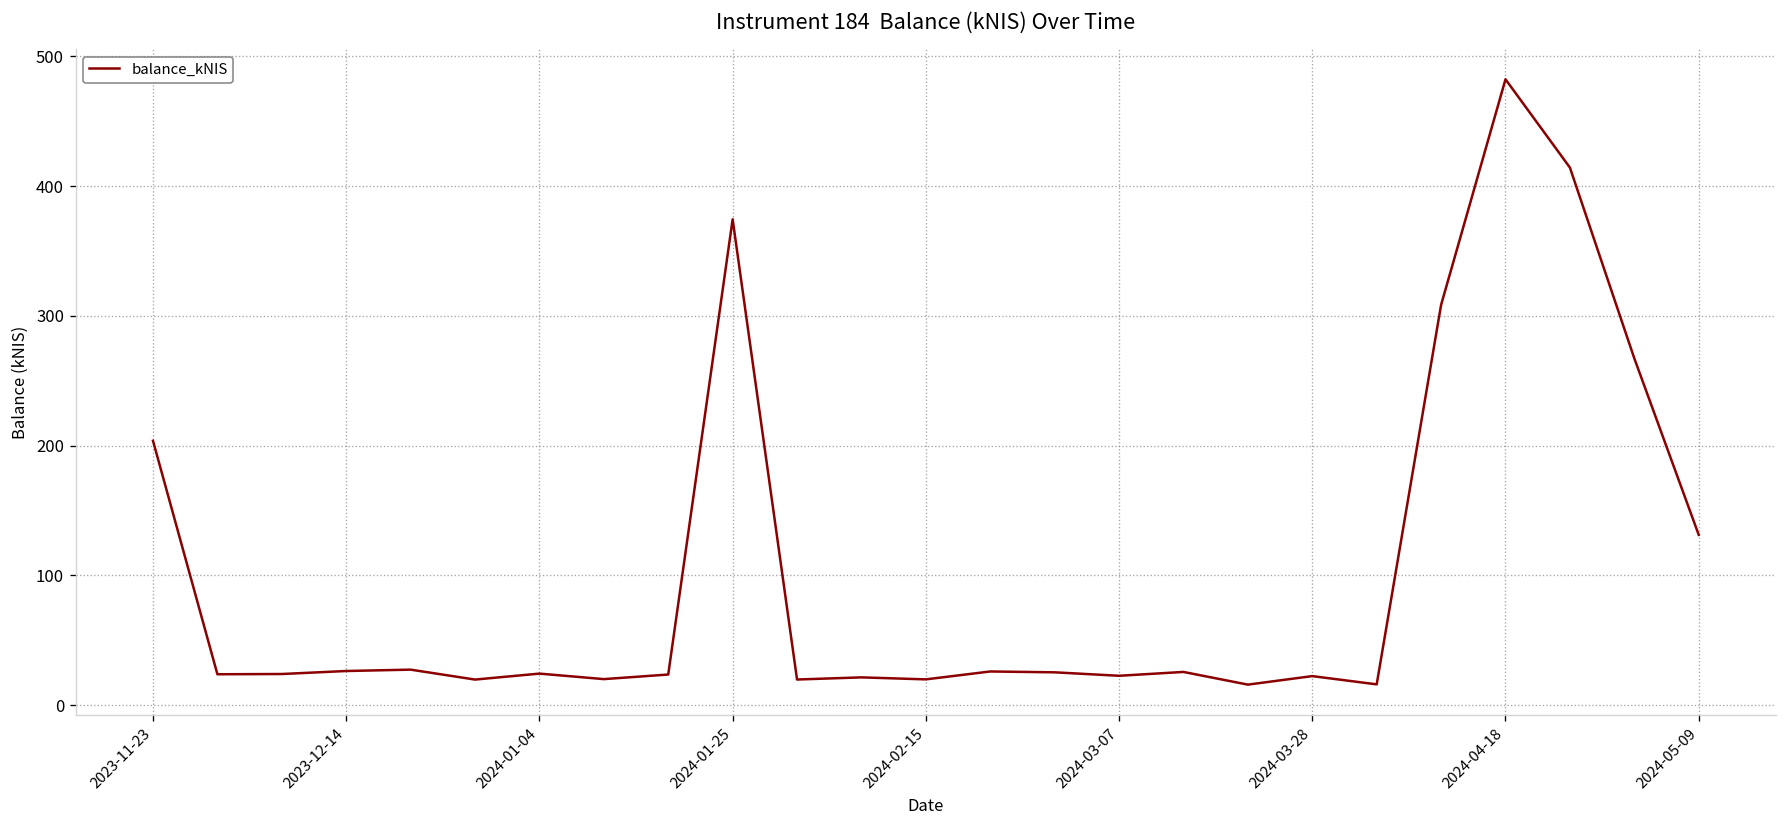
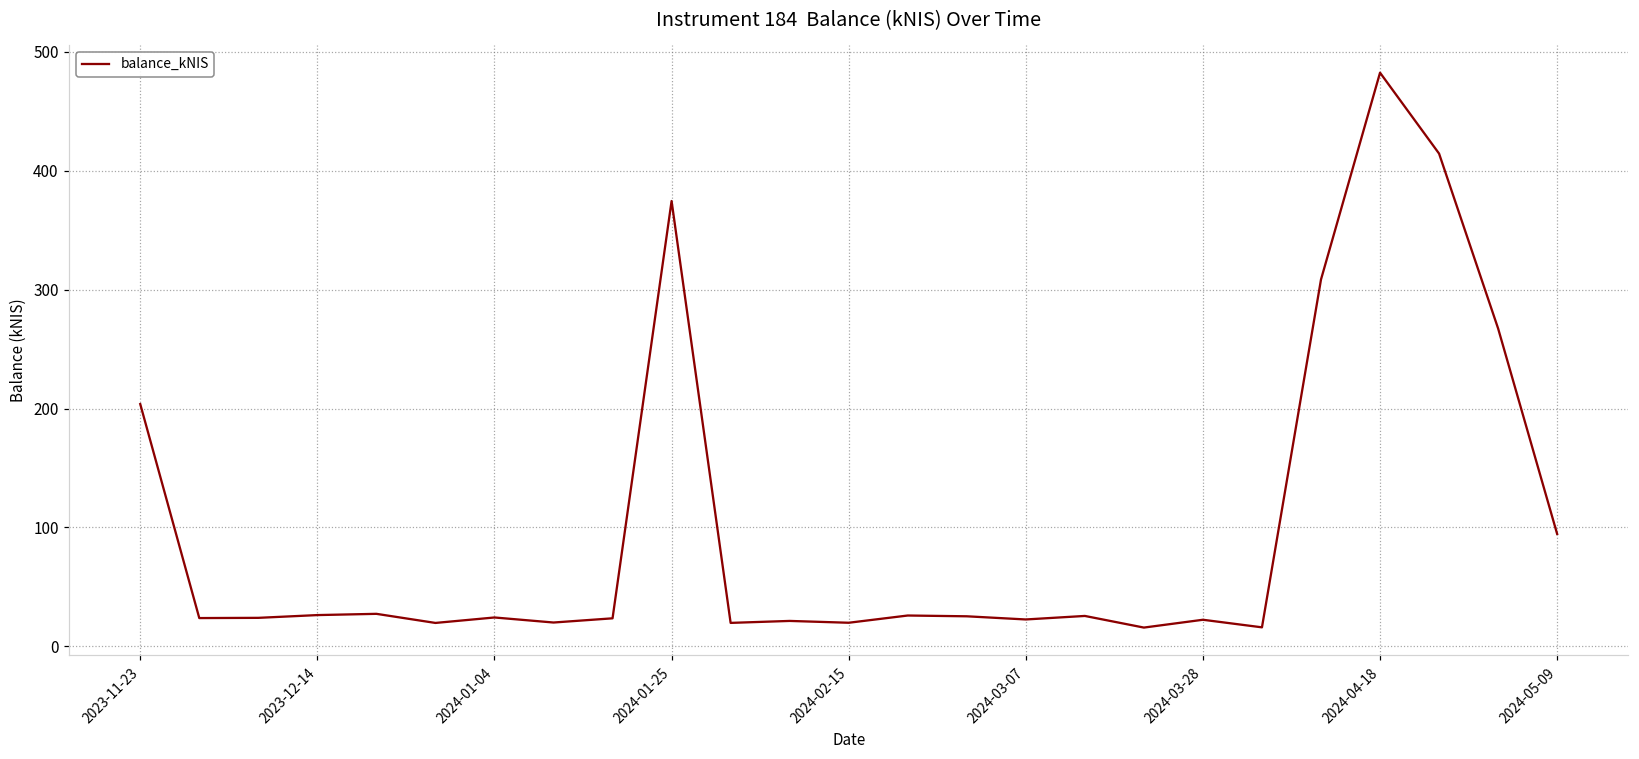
2024-05-09: 131 -> 95
